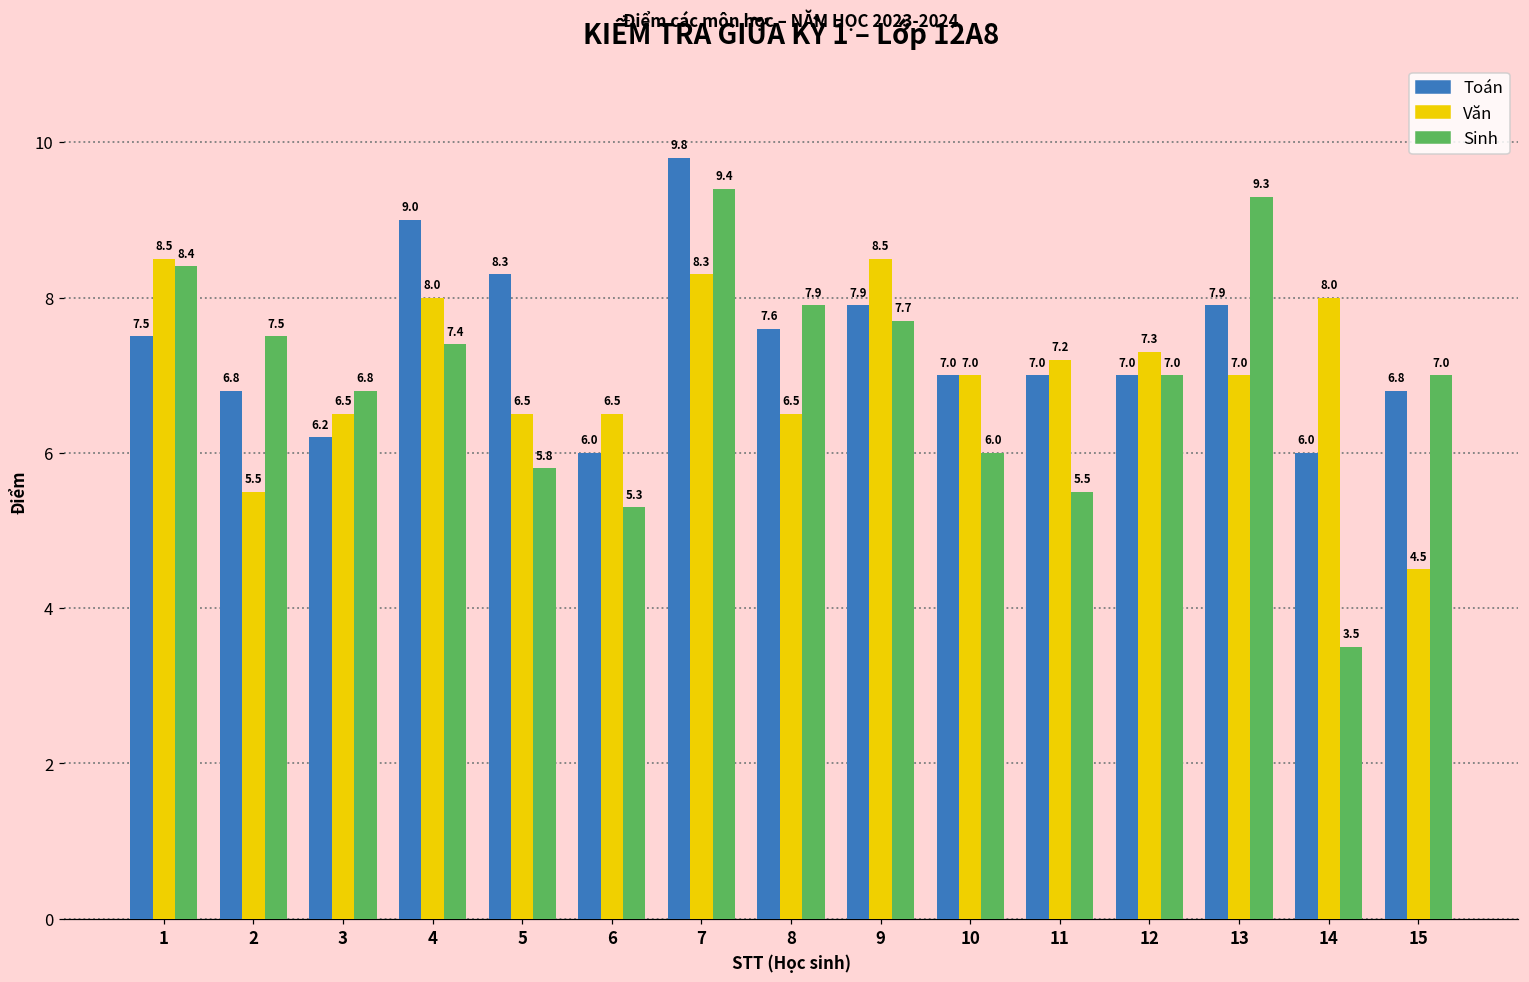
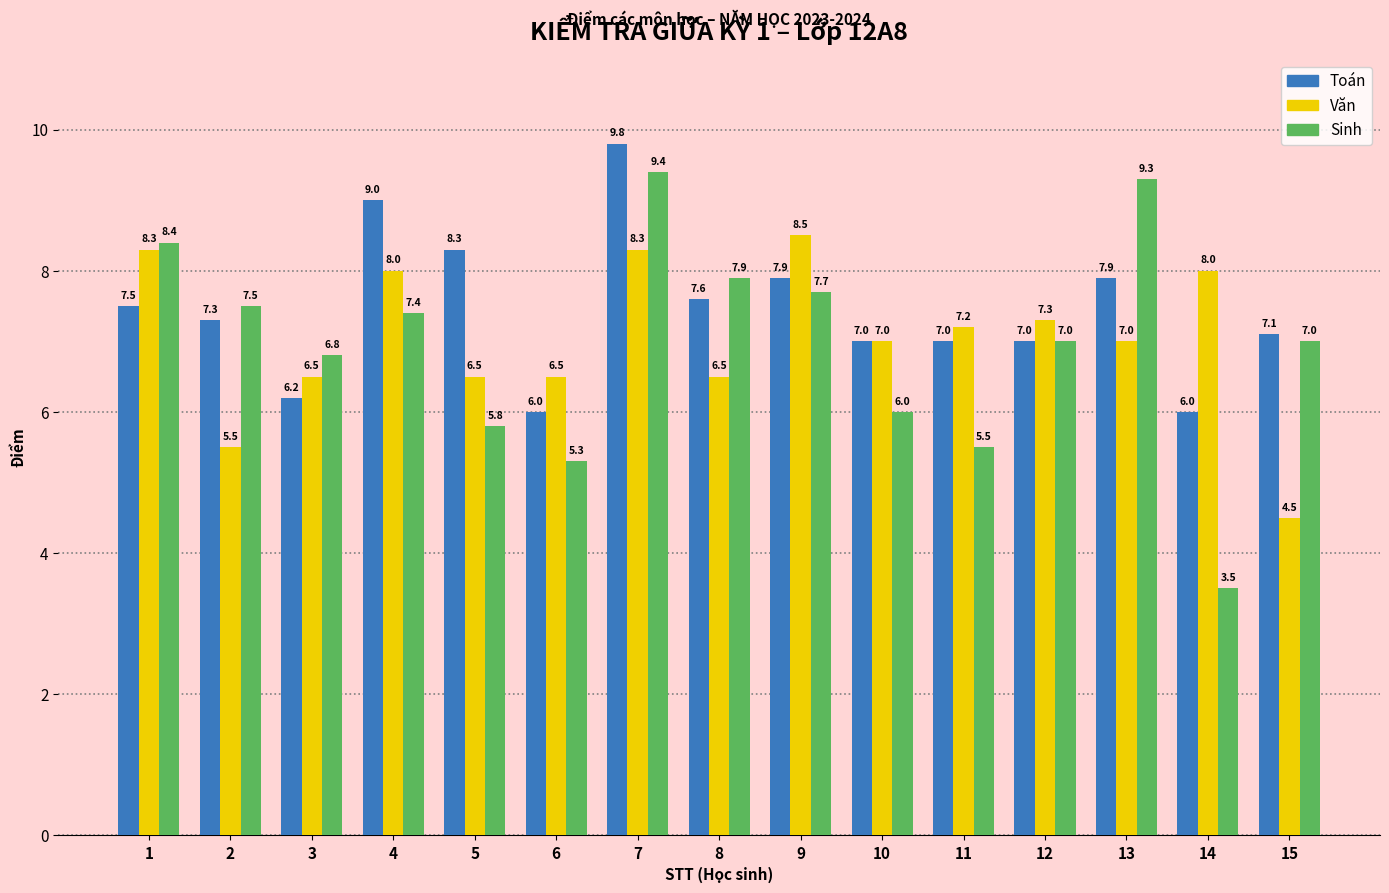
Văn, 1: 8.5 -> 8.3
Toán, 2: 6.8 -> 7.3
Toán, 15: 6.8 -> 7.1
